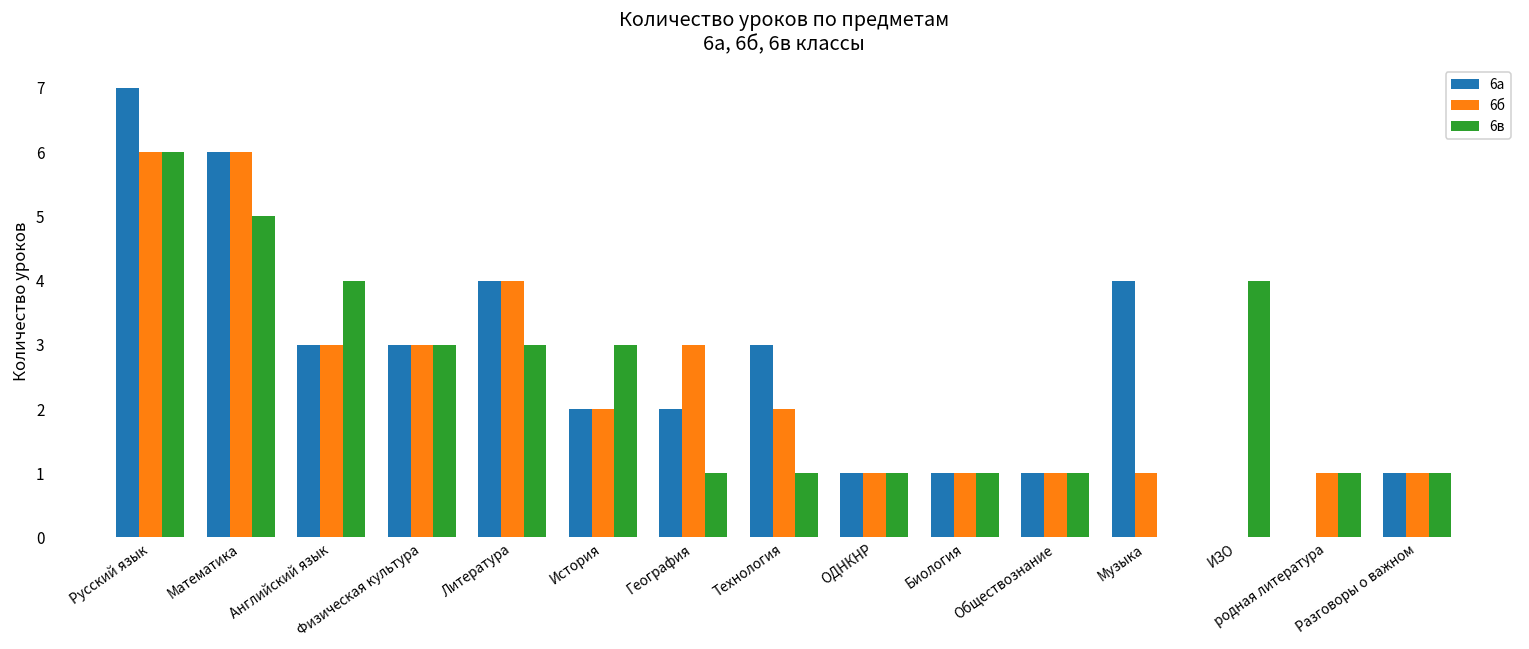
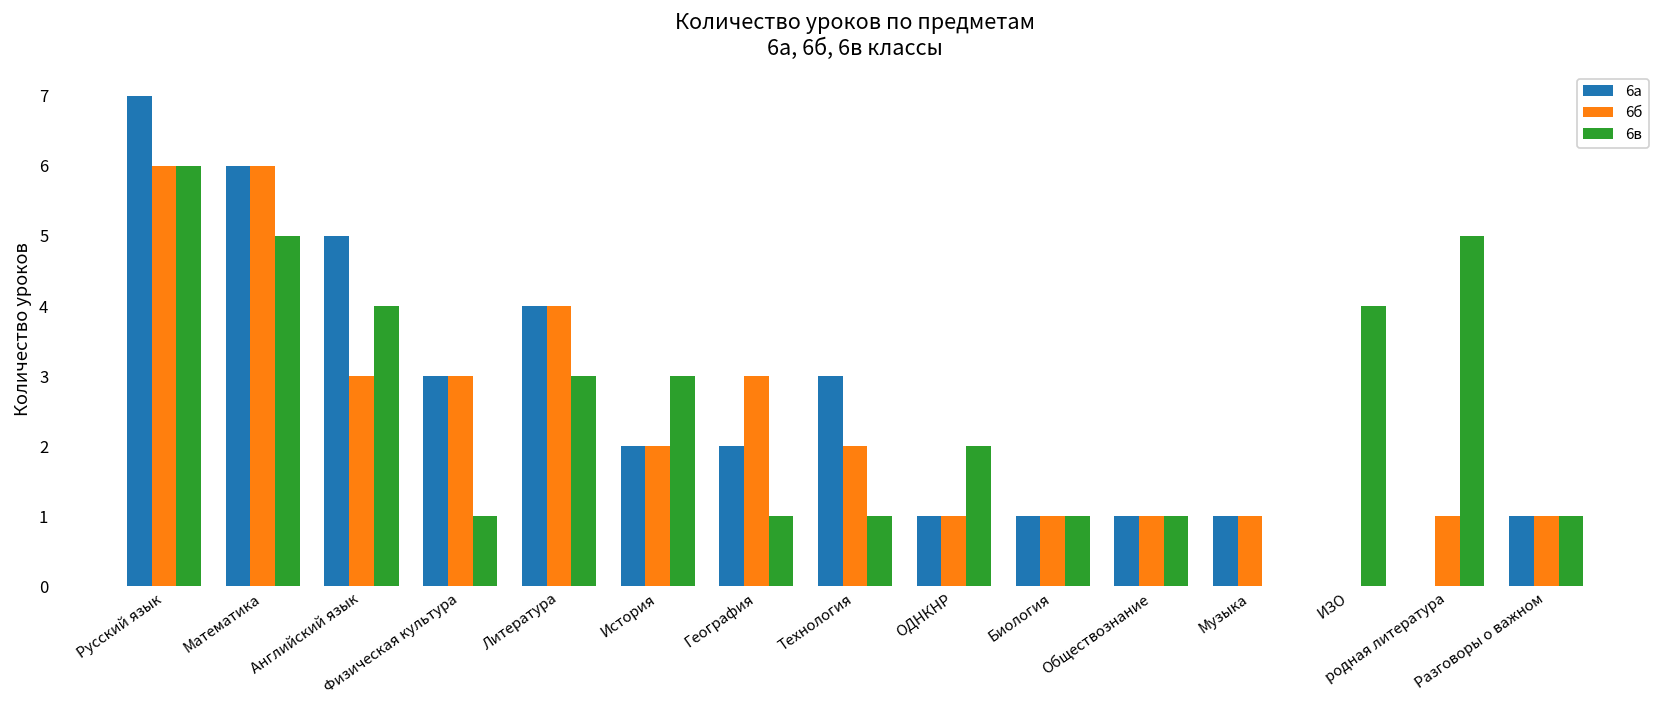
6а, Английский язык: 3 -> 5
6в, Физическая культура: 3 -> 1
6в, ОДНКНР: 1 -> 2
6а, Музыка: 4 -> 1
6в, родная литература: 1 -> 5
